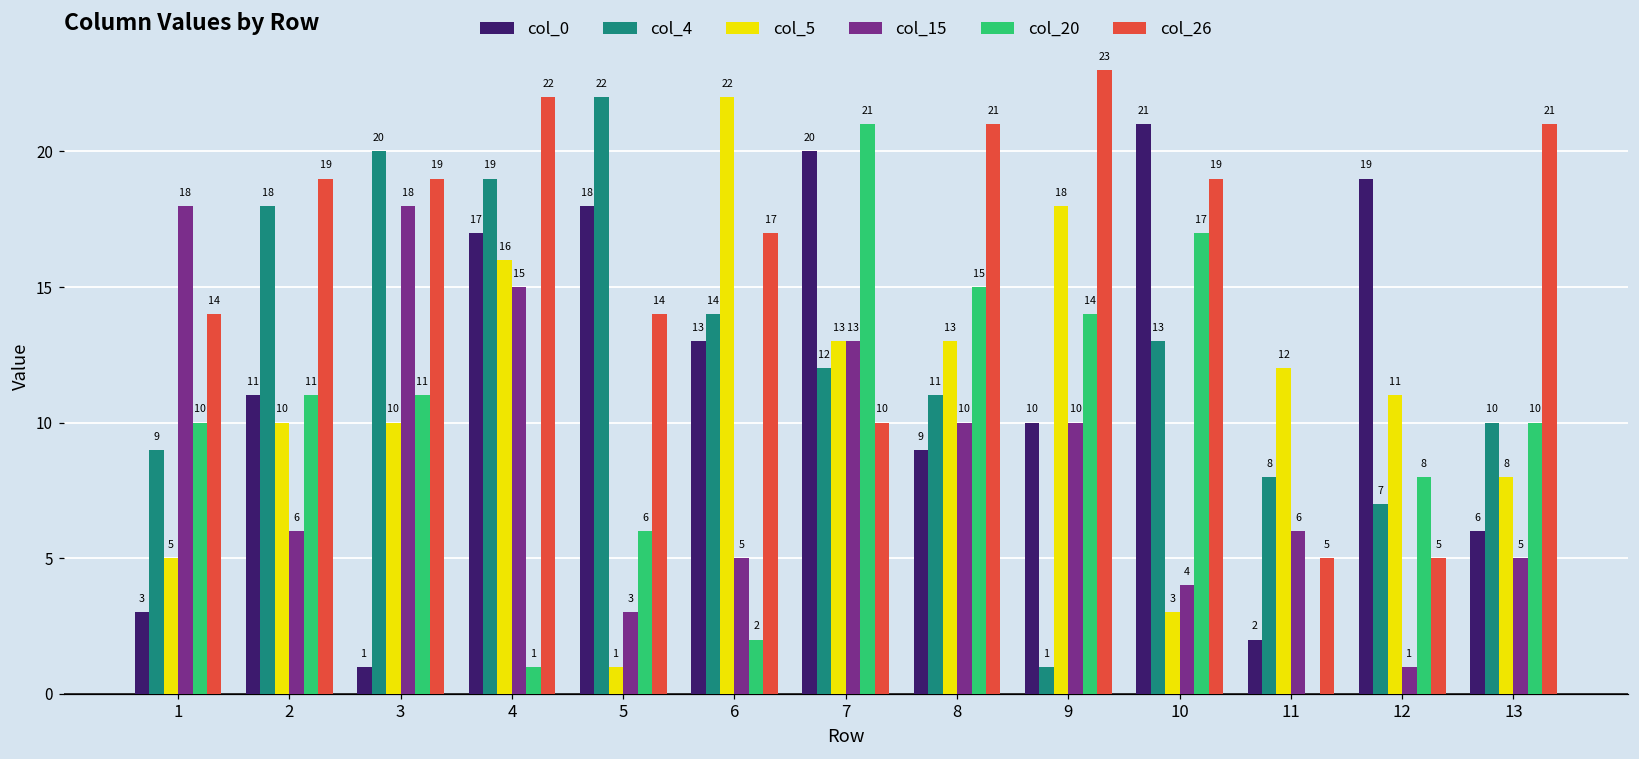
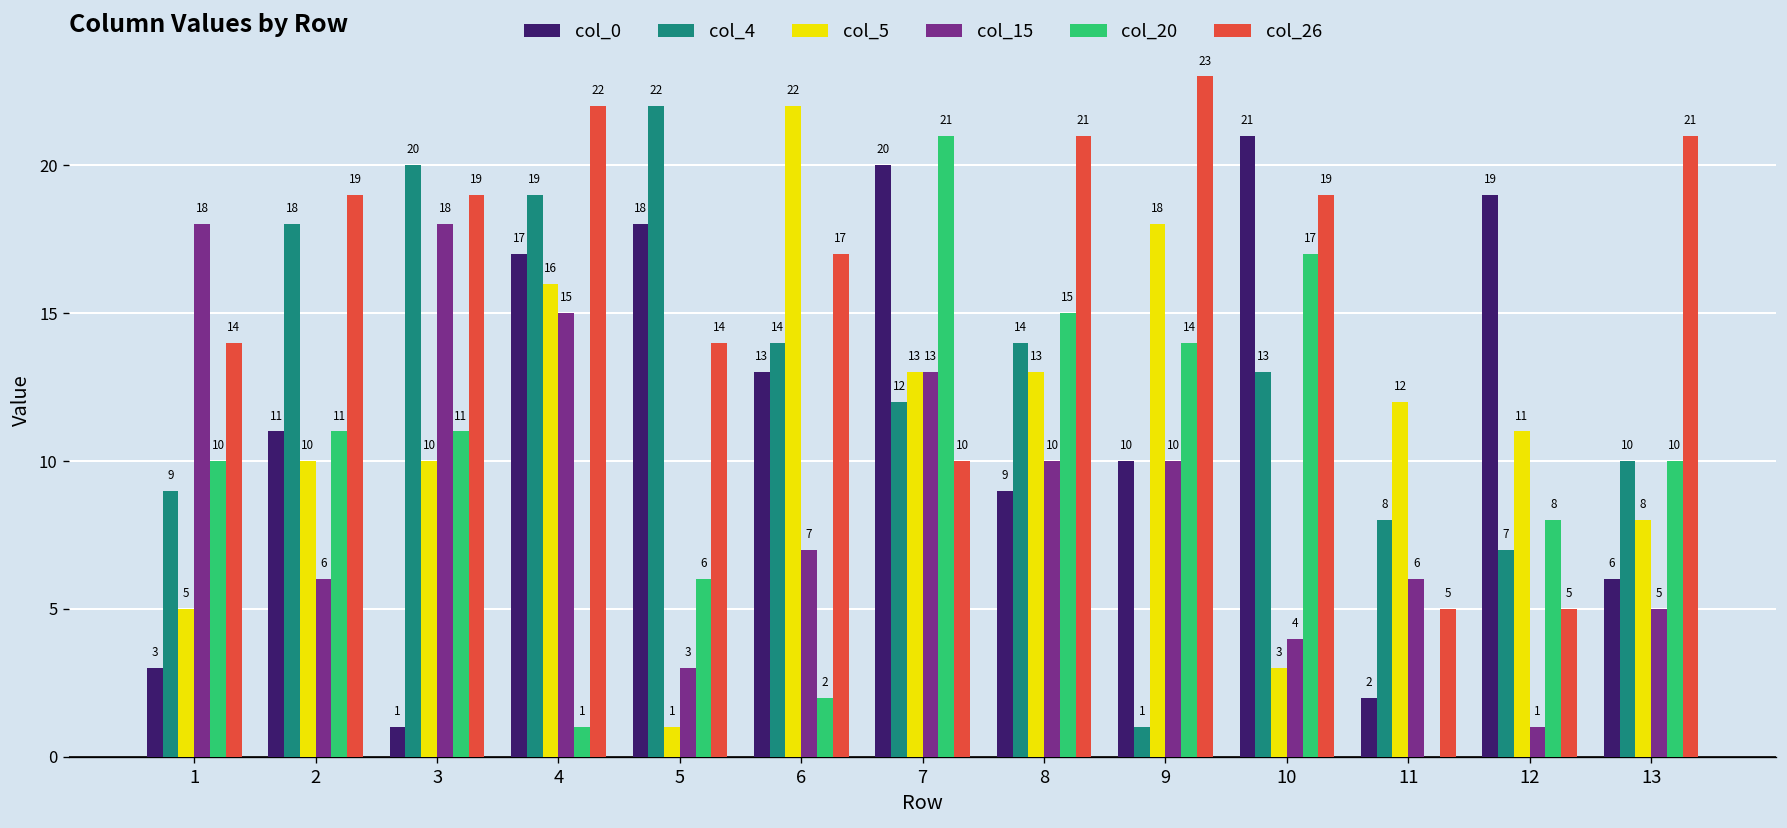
col_15, 6: 5 -> 7
col_4, 8: 11 -> 14
